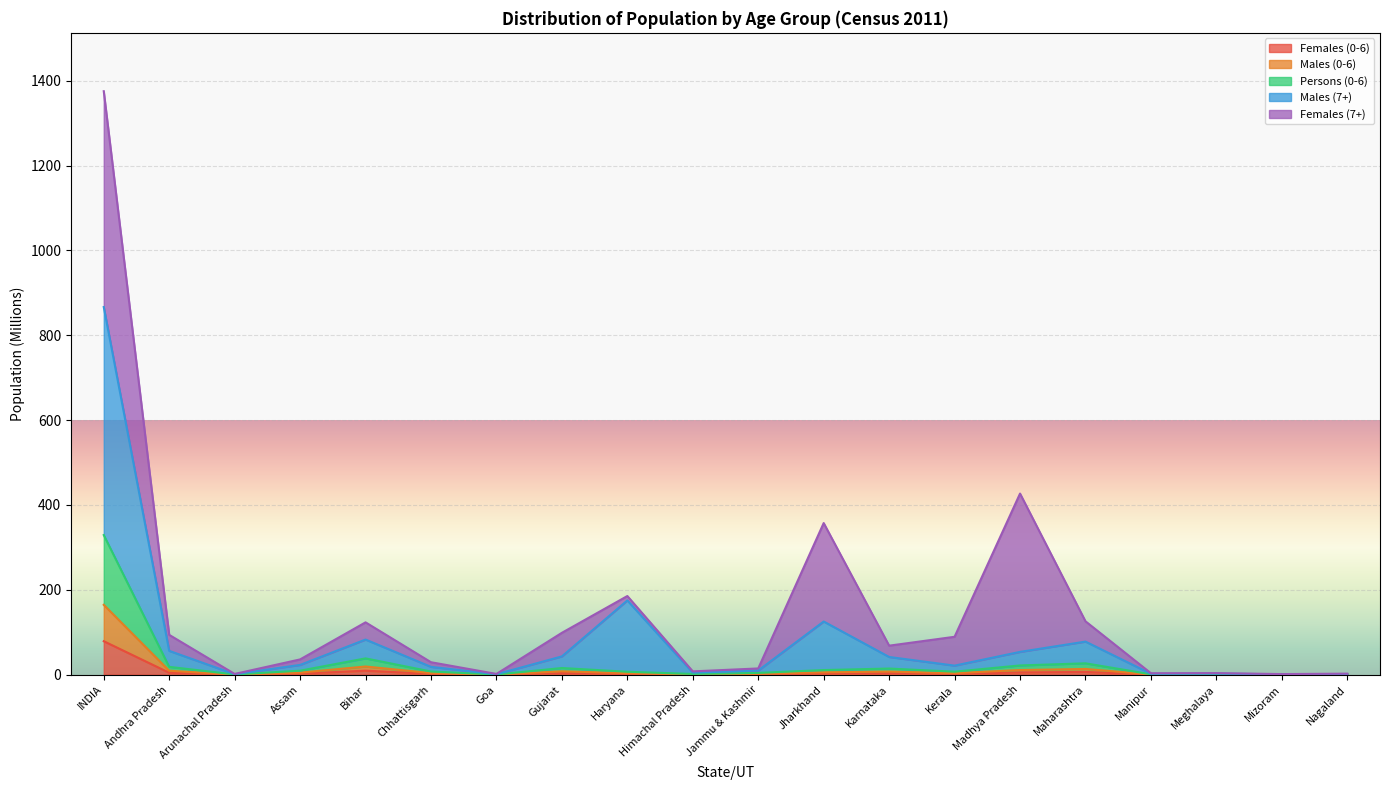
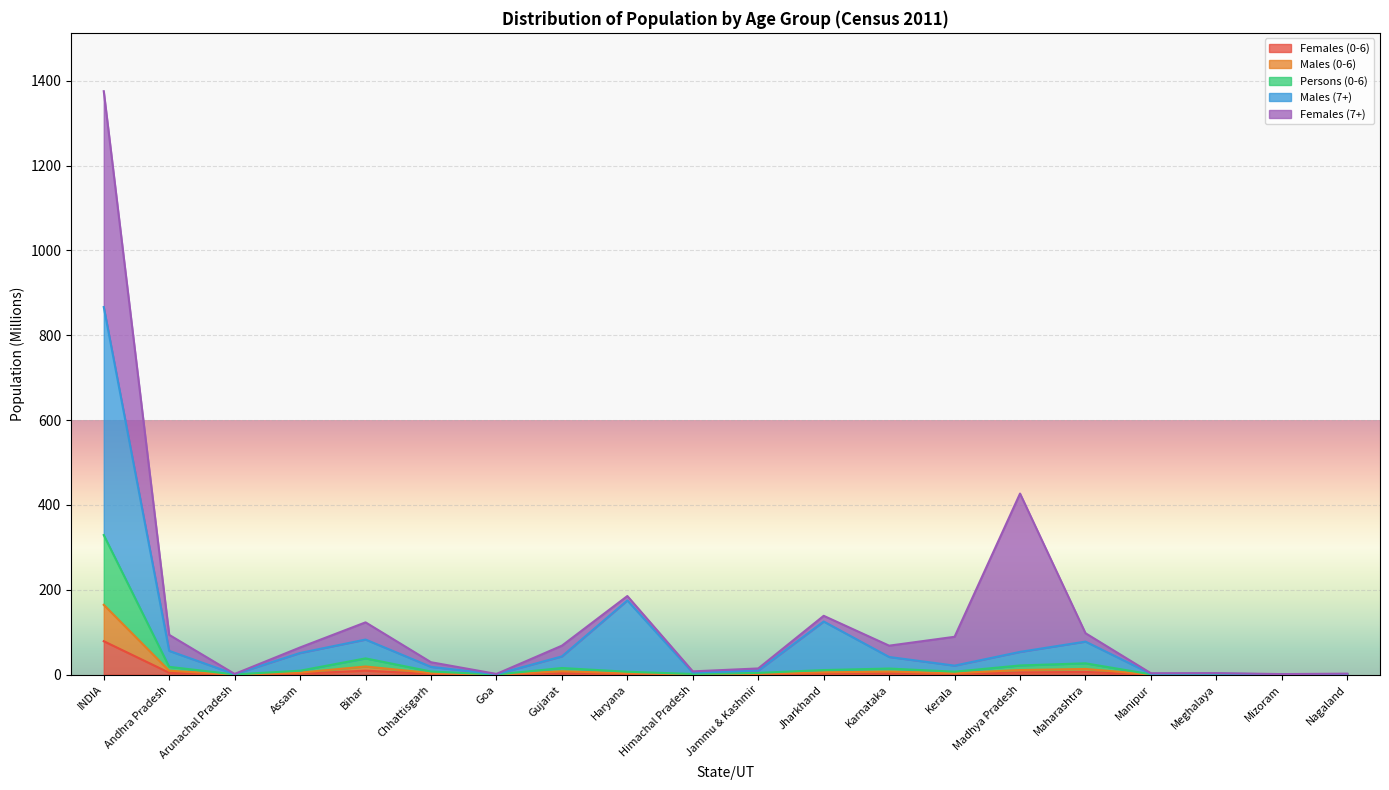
Males (7+), Assam: 10 -> 40
Females (7+), Gujarat: 60 -> 30
Females (7+), Jharkhand: 230 -> 10
Females (7+), Maharashtra: 50 -> 20
